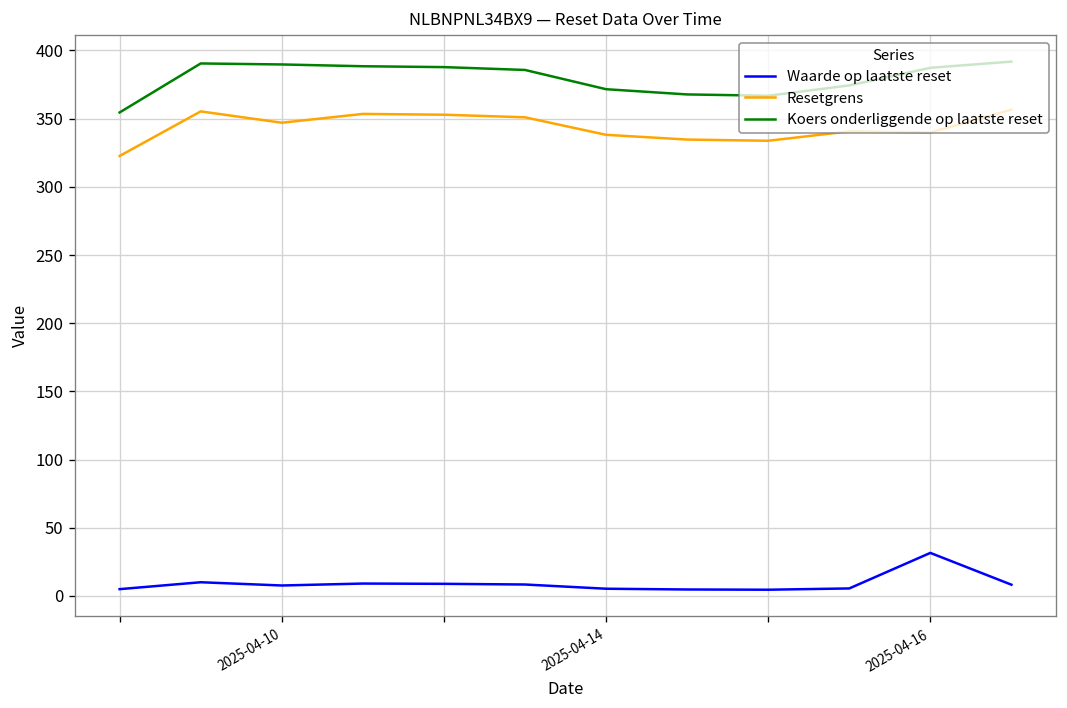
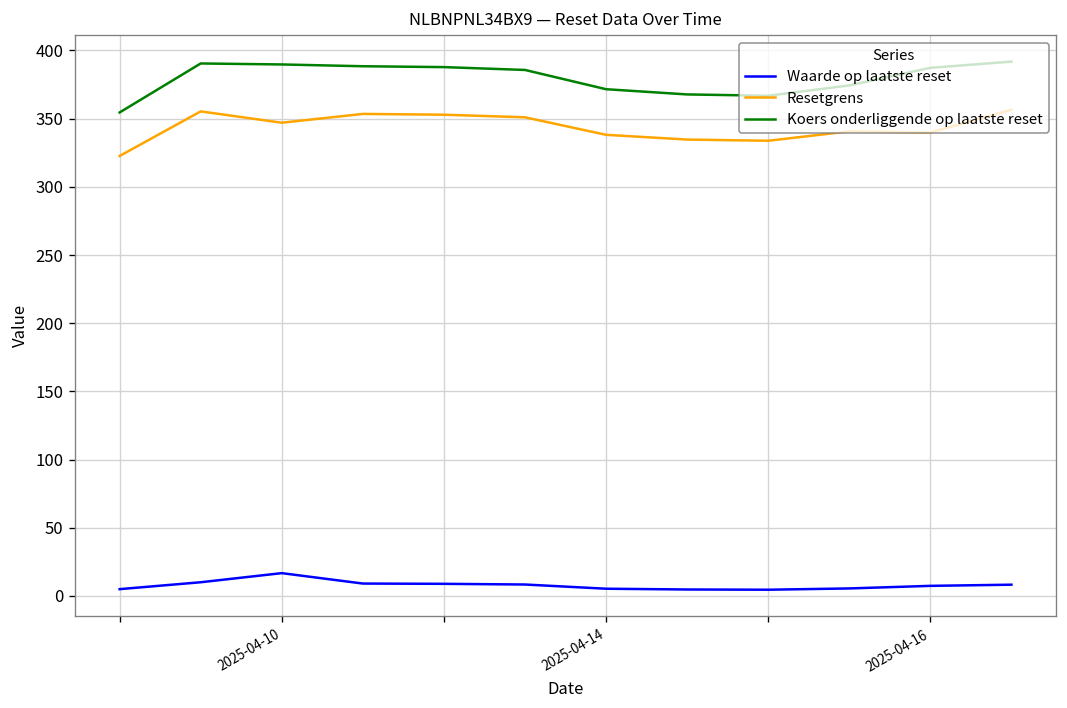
Waarde op laatste reset, 2025-04-10: 8 -> 17
Waarde op laatste reset, 2025-04-16: 32 -> 7
